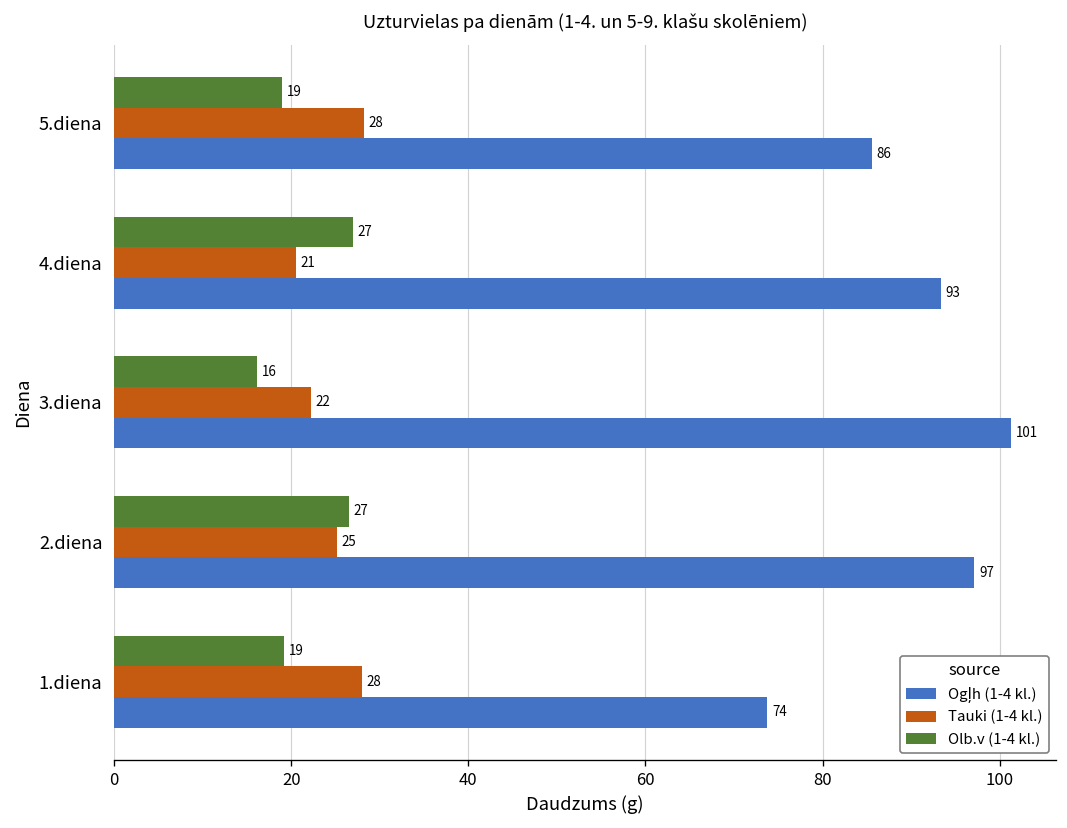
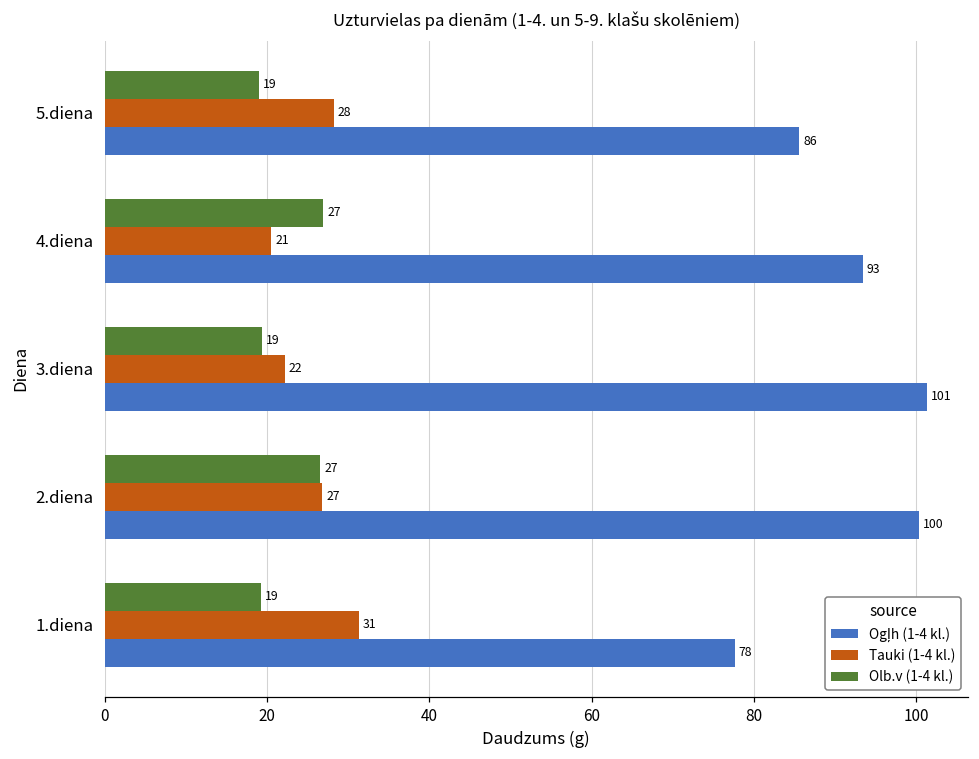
Olb.v (1-4 kl.), 3.diena: 16 -> 19
Tauki (1-4 kl.), 2.diena: 25 -> 27
Ogļh (1-4 kl.), 2.diena: 97 -> 100
Tauki (1-4 kl.), 1.diena: 28 -> 31
Ogļh (1-4 kl.), 1.diena: 74 -> 78
